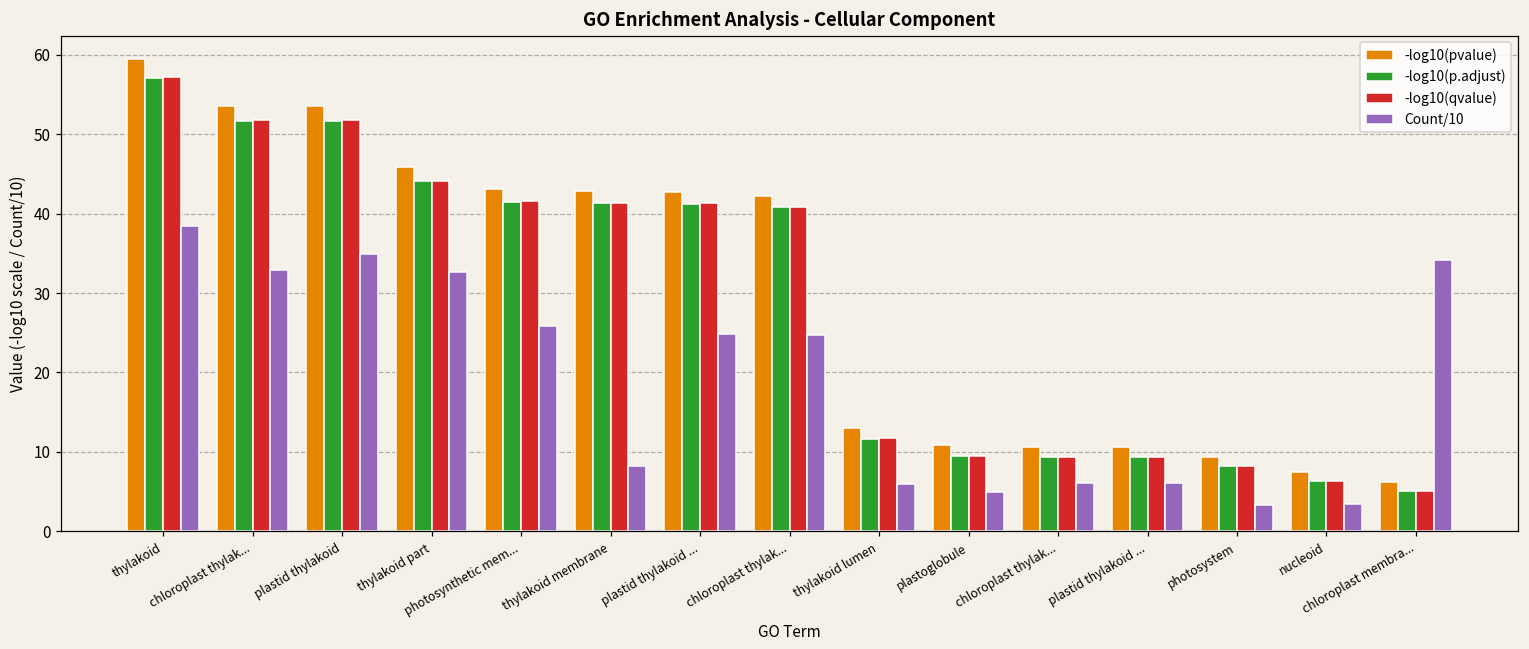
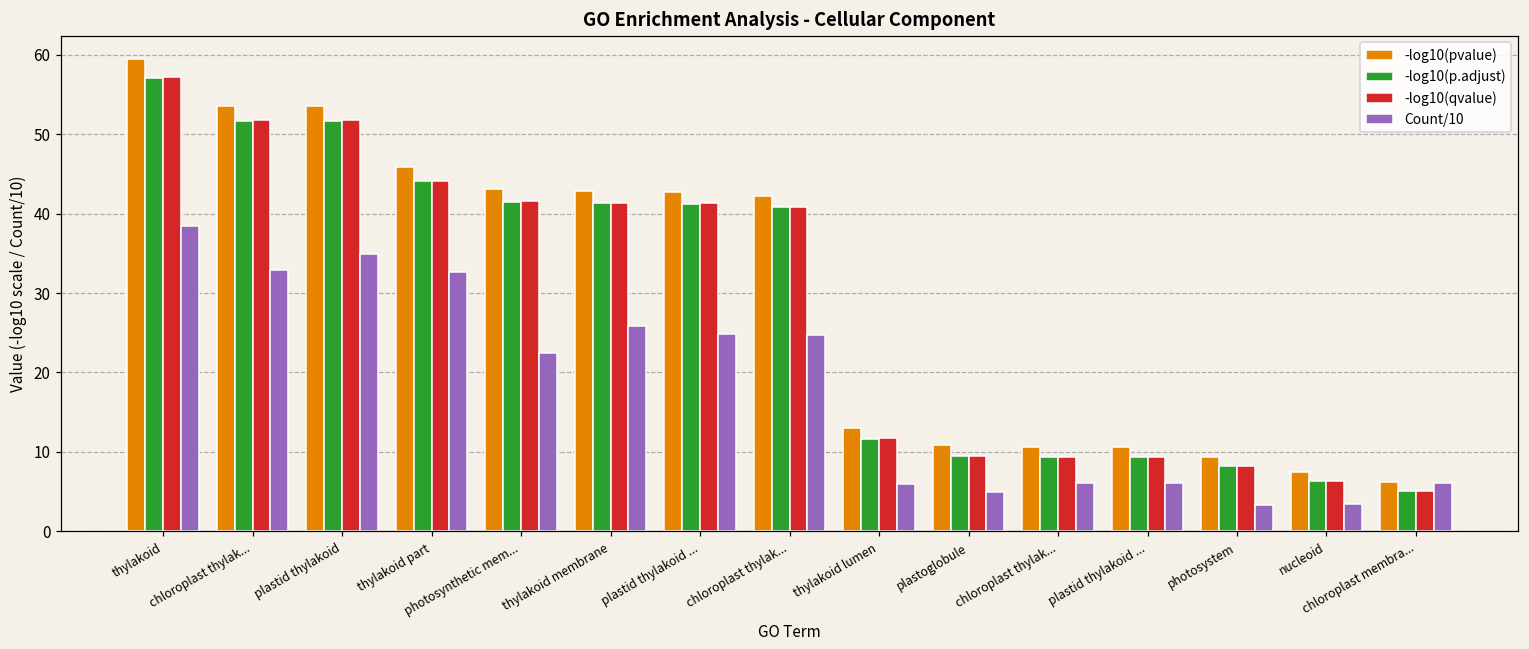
Count/10, photosynthetic mem...: 26 -> 22
Count/10, thylakoid membrane: 8 -> 26
Count/10, chloroplast membra...: 34 -> 6
